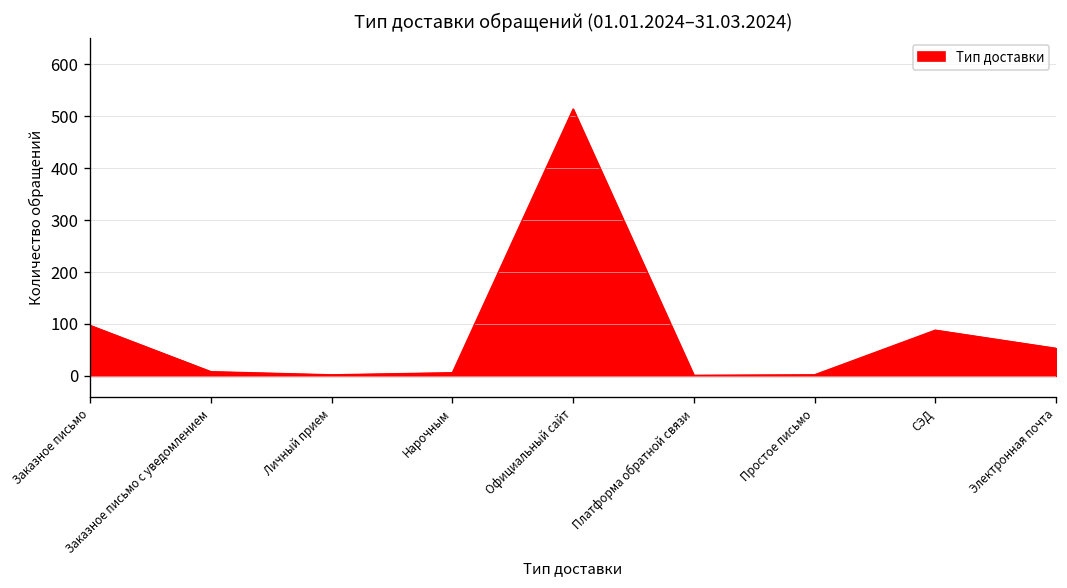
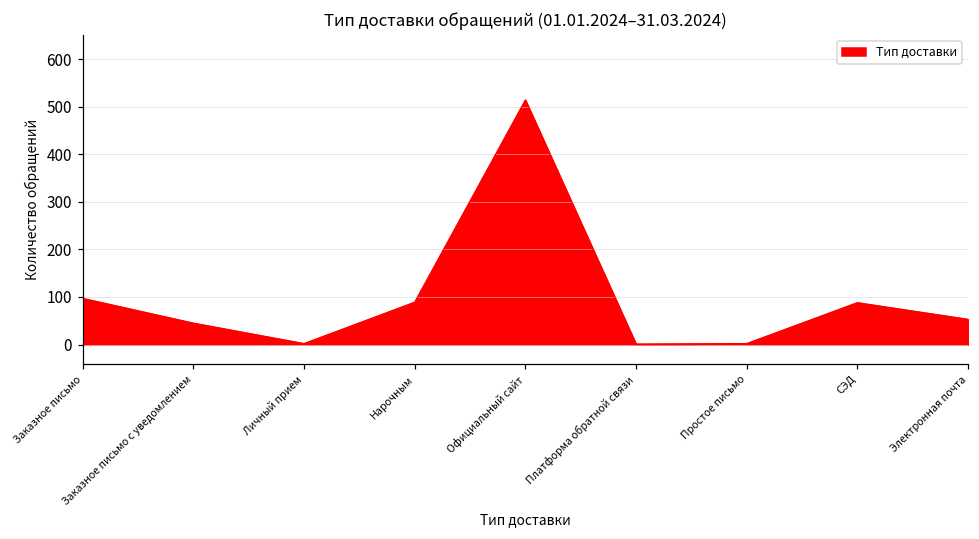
Заказное письмо с уведомлением: 10 -> 50
Нарочным: 10 -> 90
